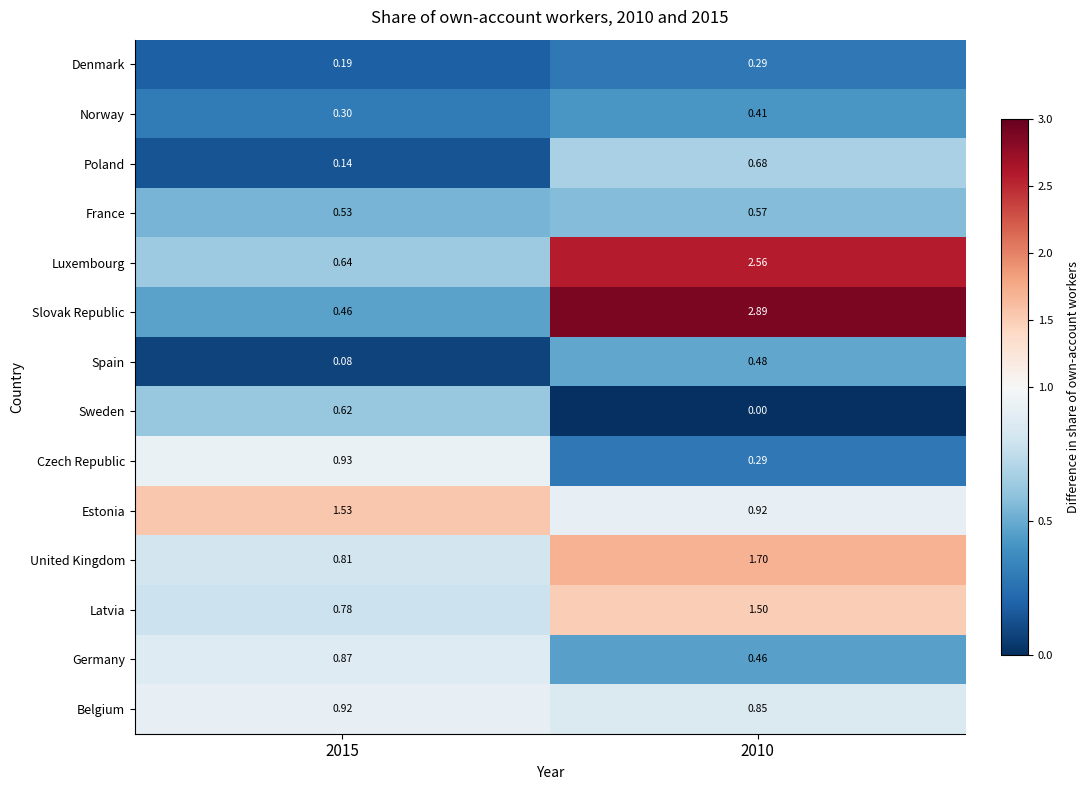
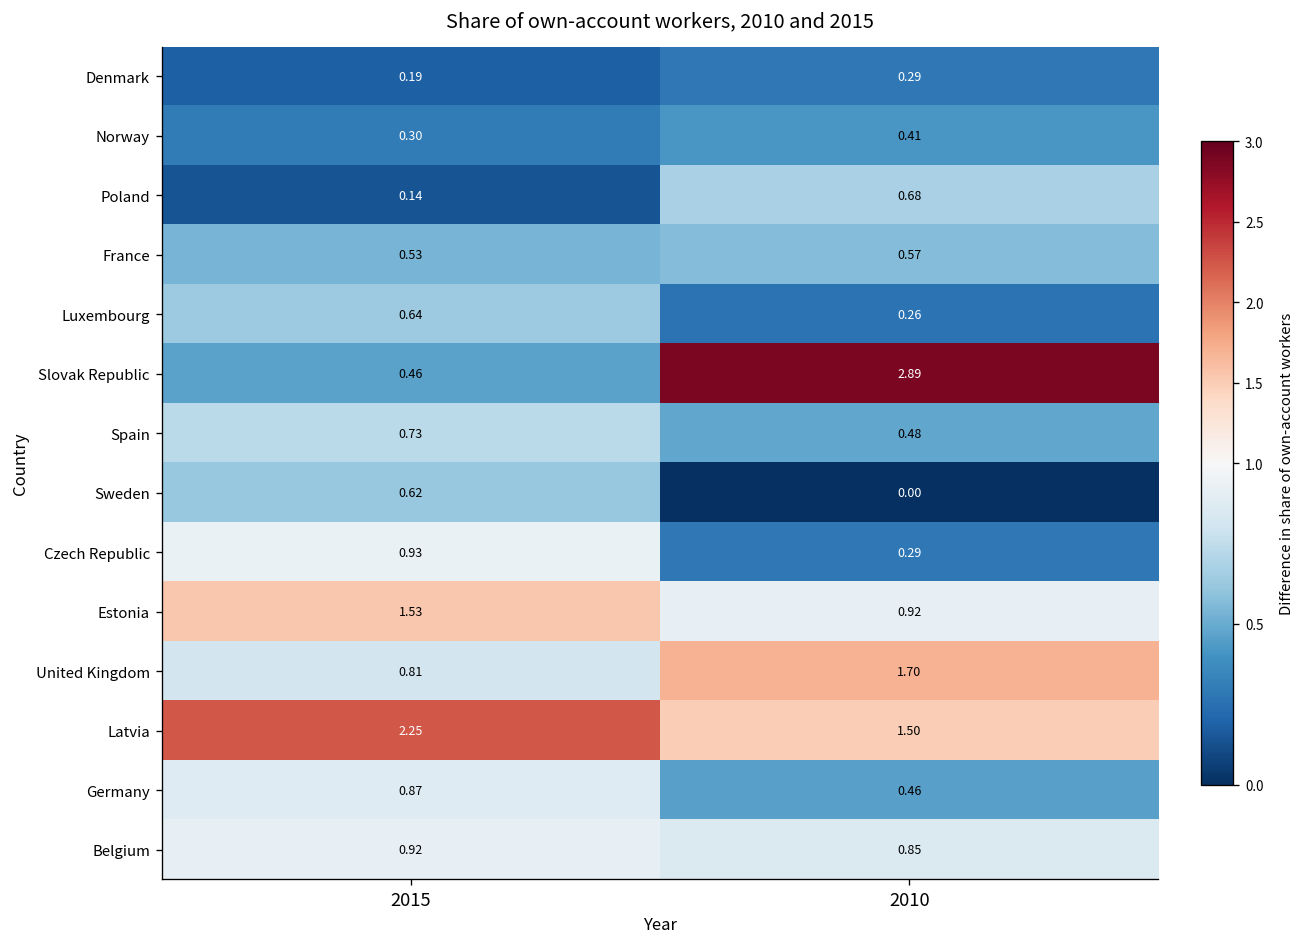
Luxembourg, 2010: 2.56 -> 0.26
Spain, 2015: 0.08 -> 0.73
Latvia, 2015: 0.78 -> 2.25
